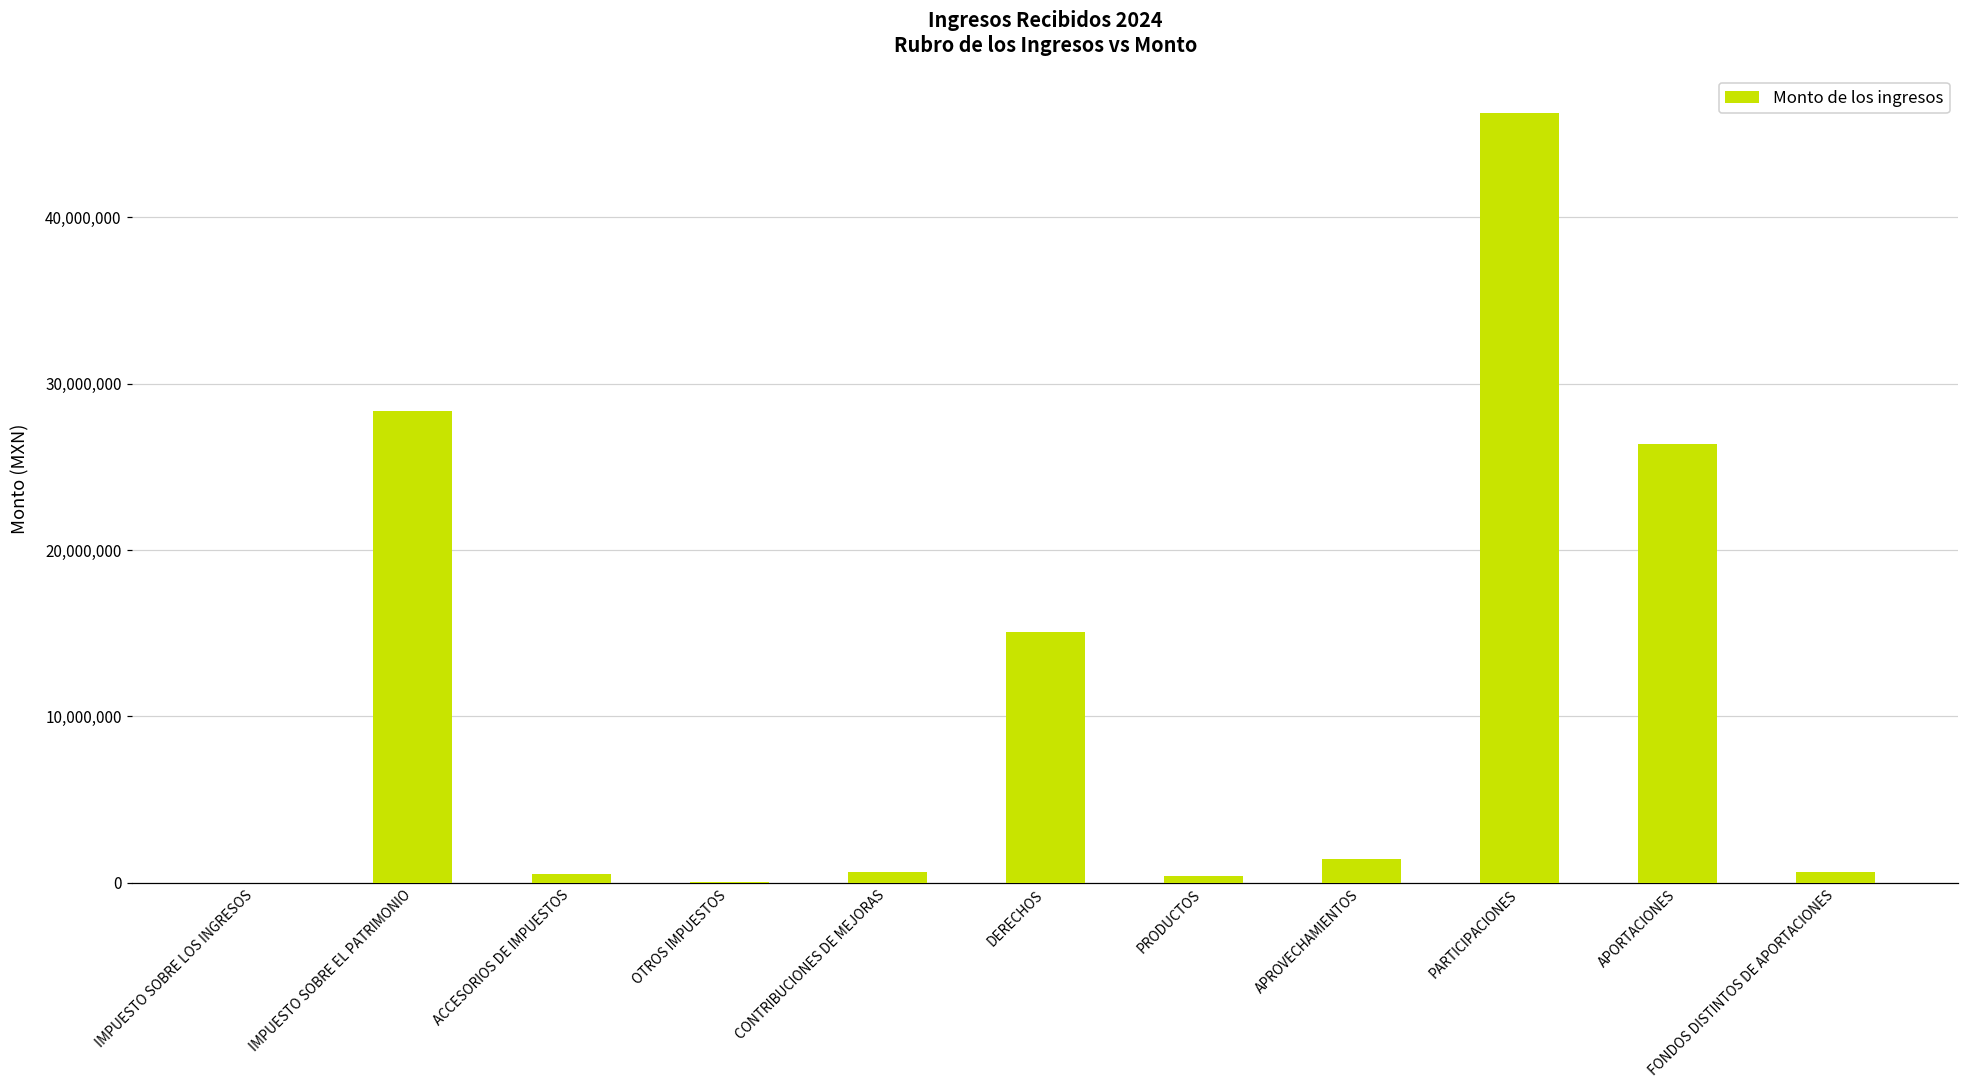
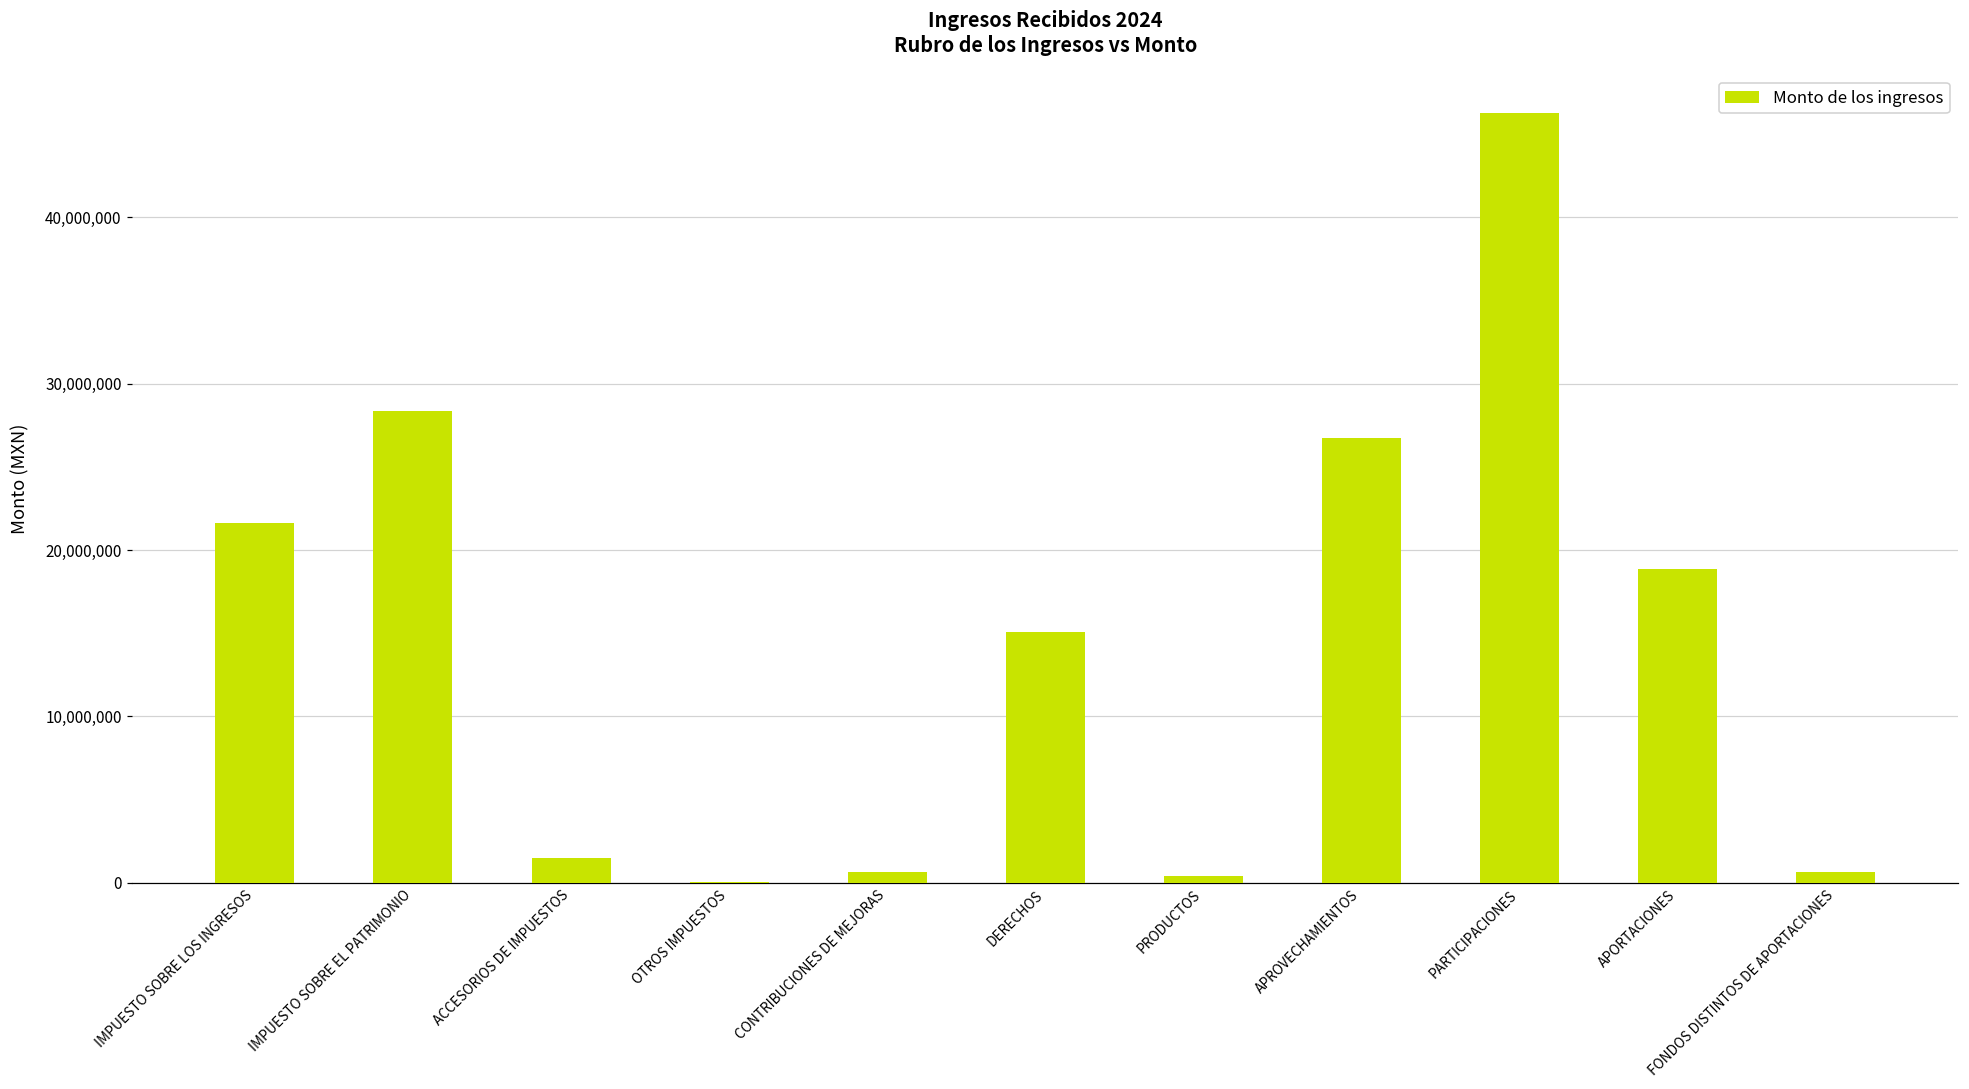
IMPUESTO SOBRE LOS INGRESOS: 0 -> 21,600,000
ACCESORIOS DE IMPUESTOS: 500,000 -> 1,500,000
APROVECHAMIENTOS: 1,500,000 -> 26,700,000
APORTACIONES: 26,300,000 -> 18,900,000
